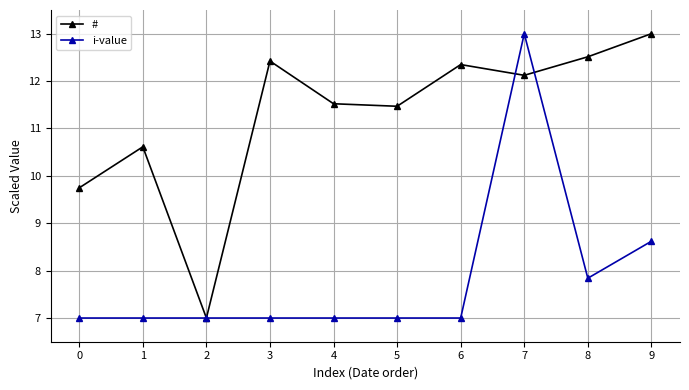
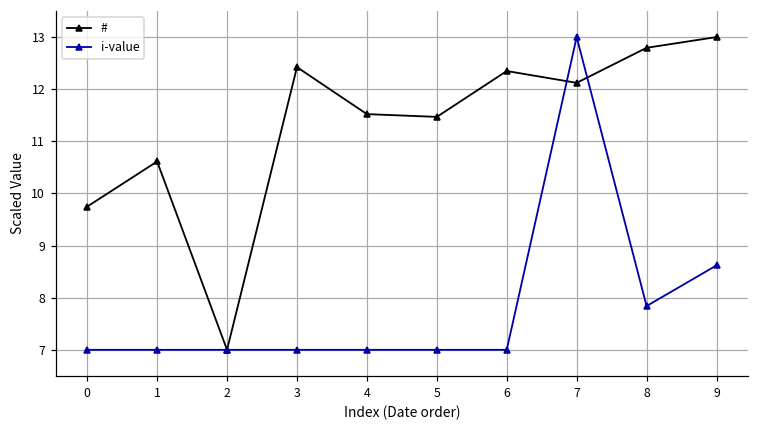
#, 8: 12.5 -> 12.8
